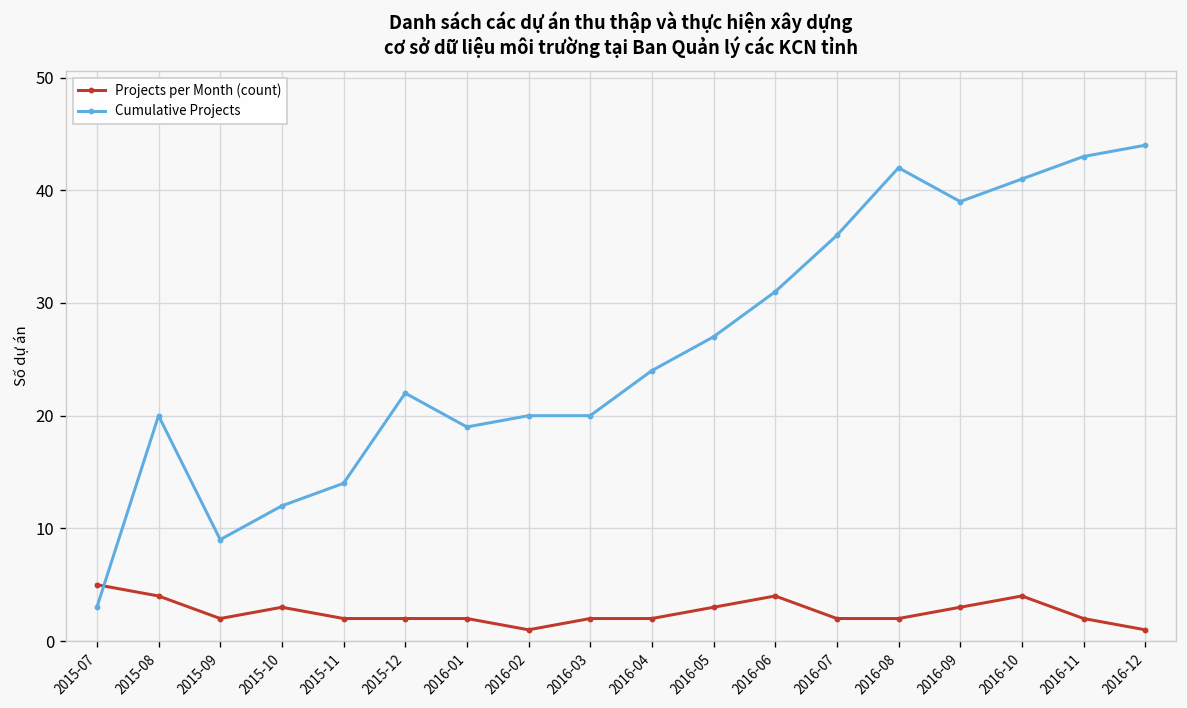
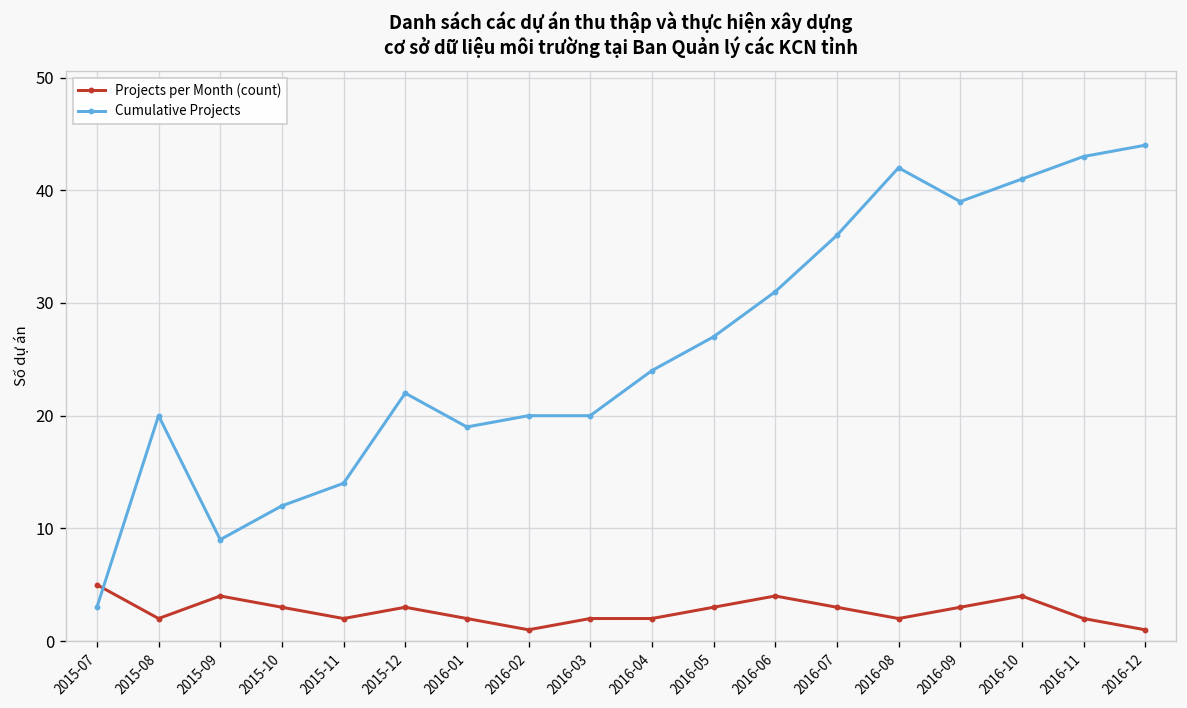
Projects per Month (count), 2015-08: 4 -> 2
Projects per Month (count), 2015-09: 2 -> 4
Projects per Month (count), 2015-12: 2 -> 3
Projects per Month (count), 2016-07: 2 -> 3
